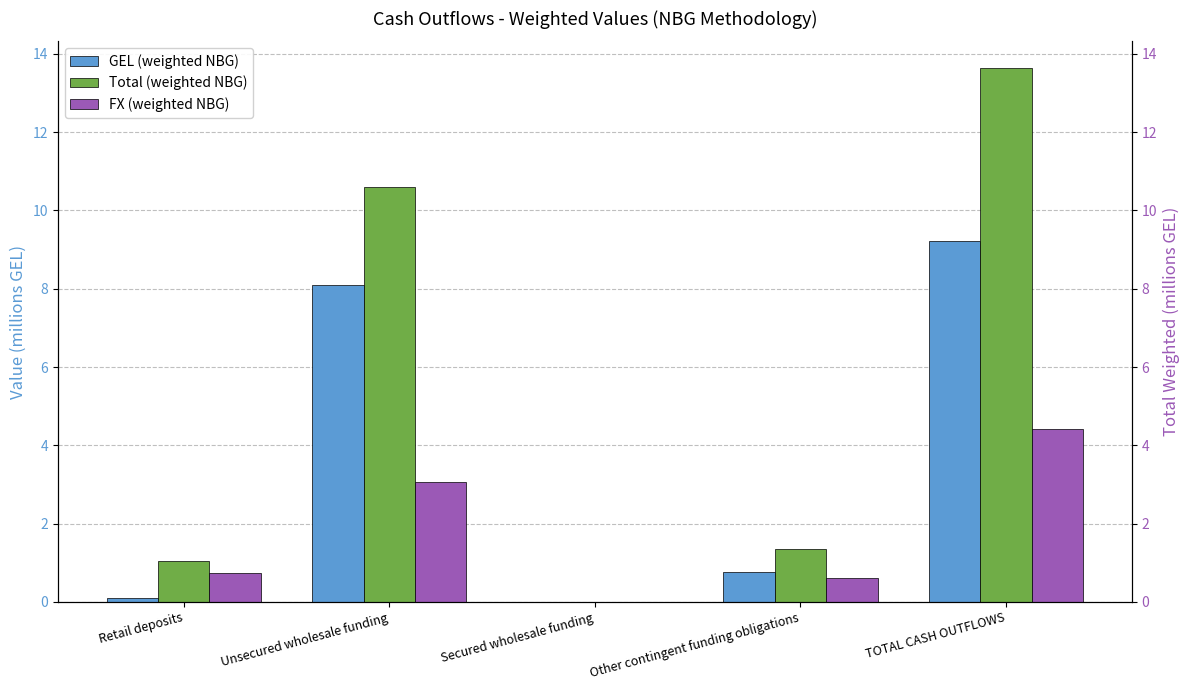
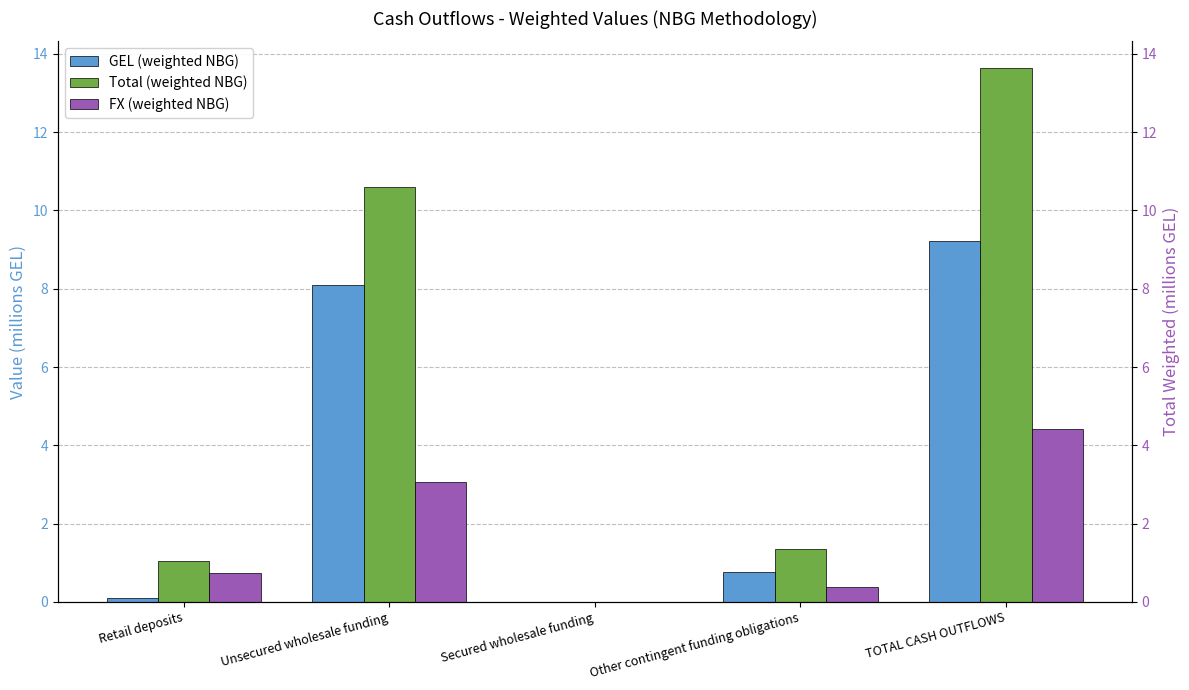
FX (weighted NBG), Other contingent funding obligations: 0.6 -> 0.4
